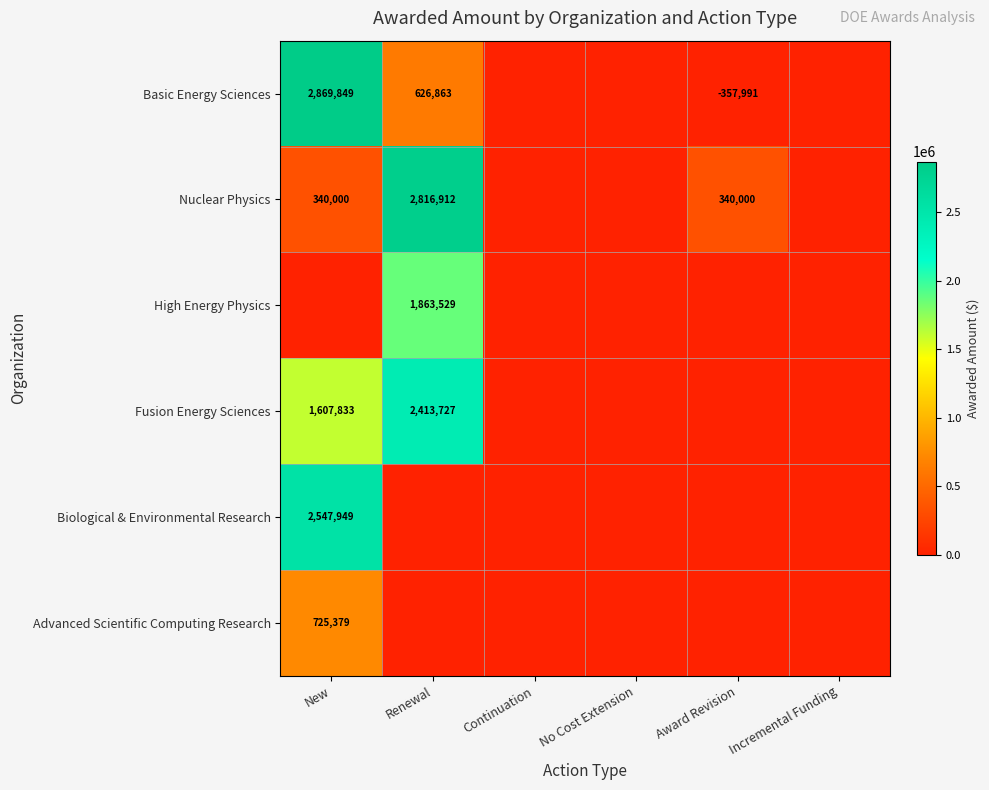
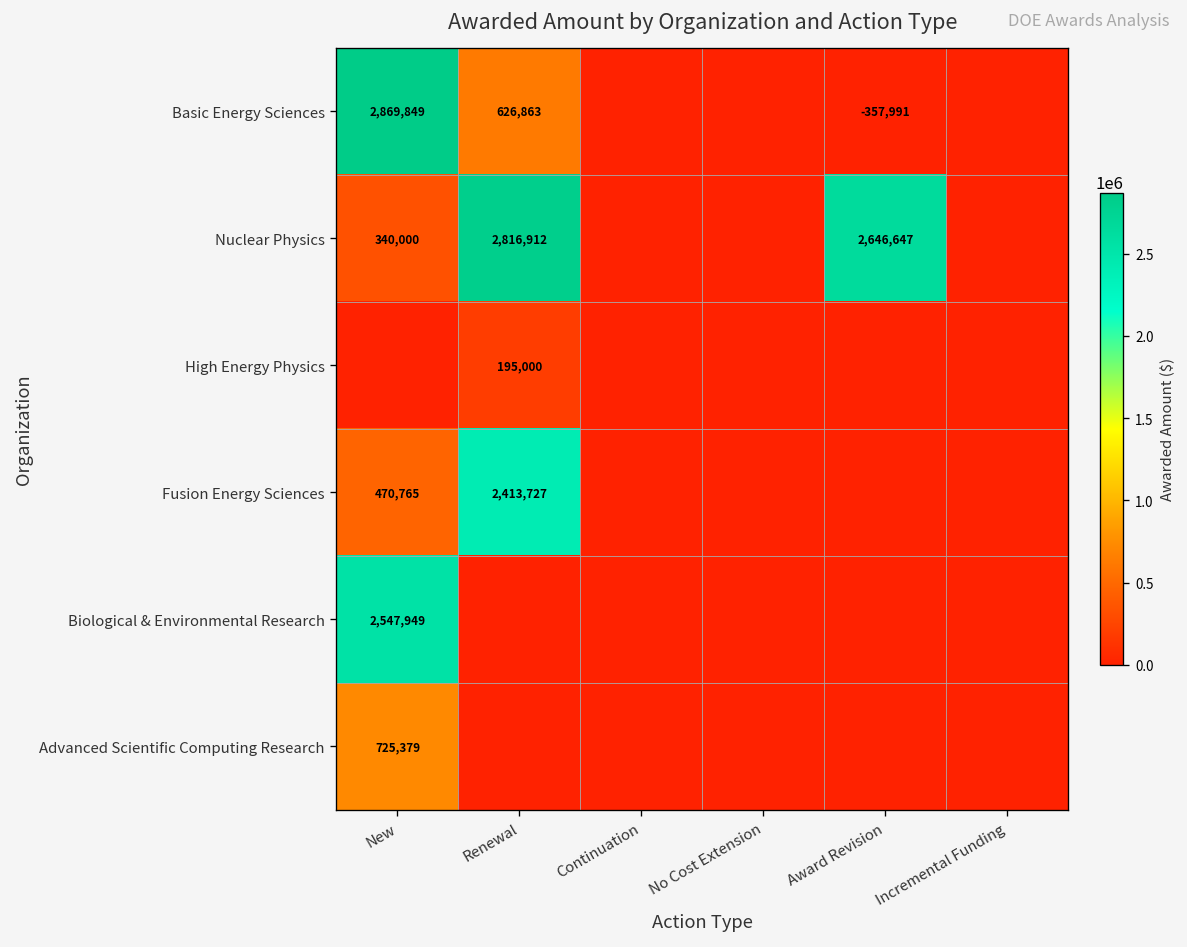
Nuclear Physics, Award Revision: 340,000 -> 2,646,647
High Energy Physics, Renewal: 1,863,529 -> 195,000
Fusion Energy Sciences, New: 1,607,833 -> 470,765
